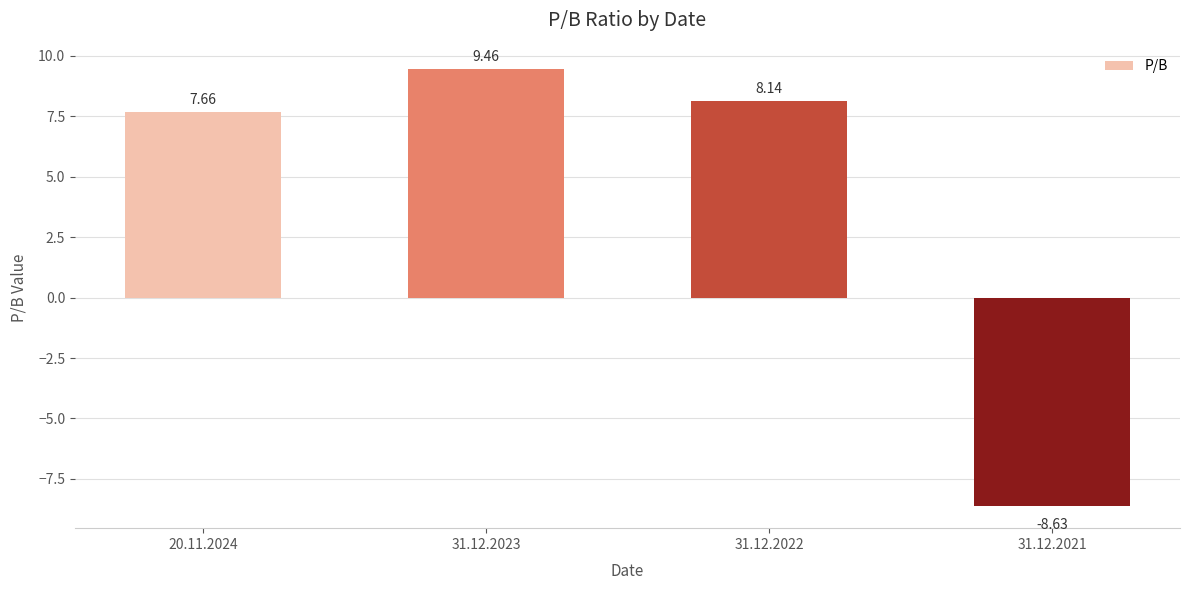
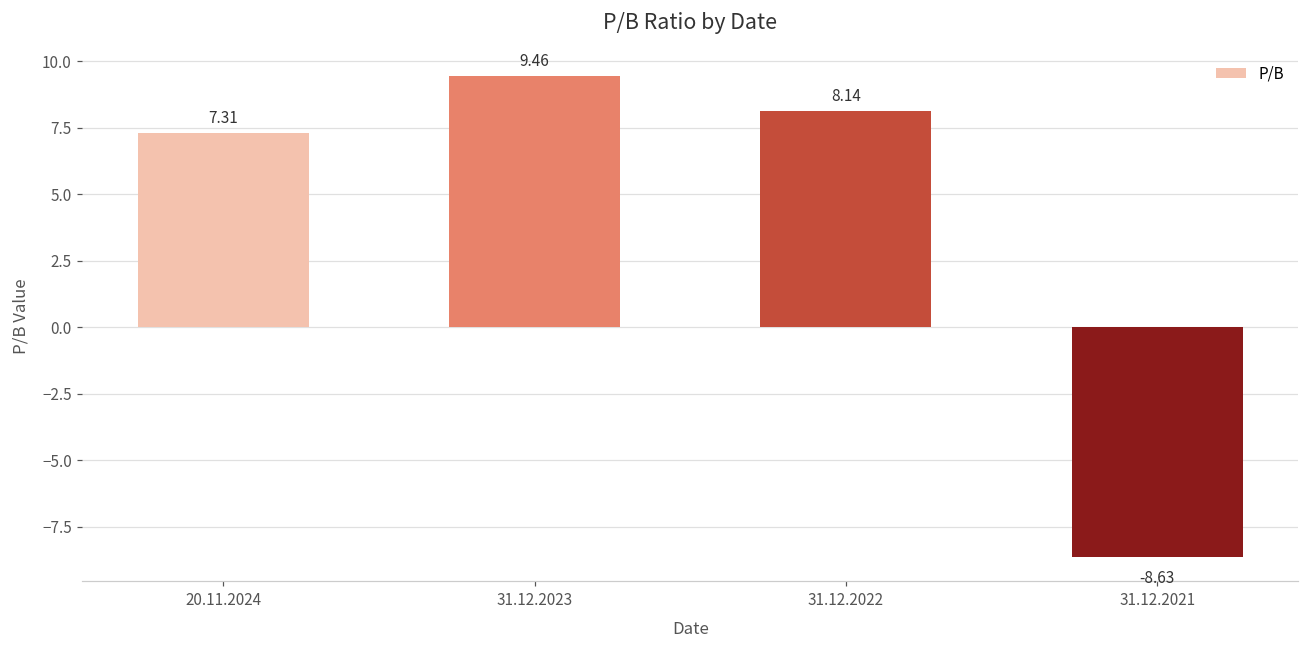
20.11.2024: 7.66 -> 7.31
